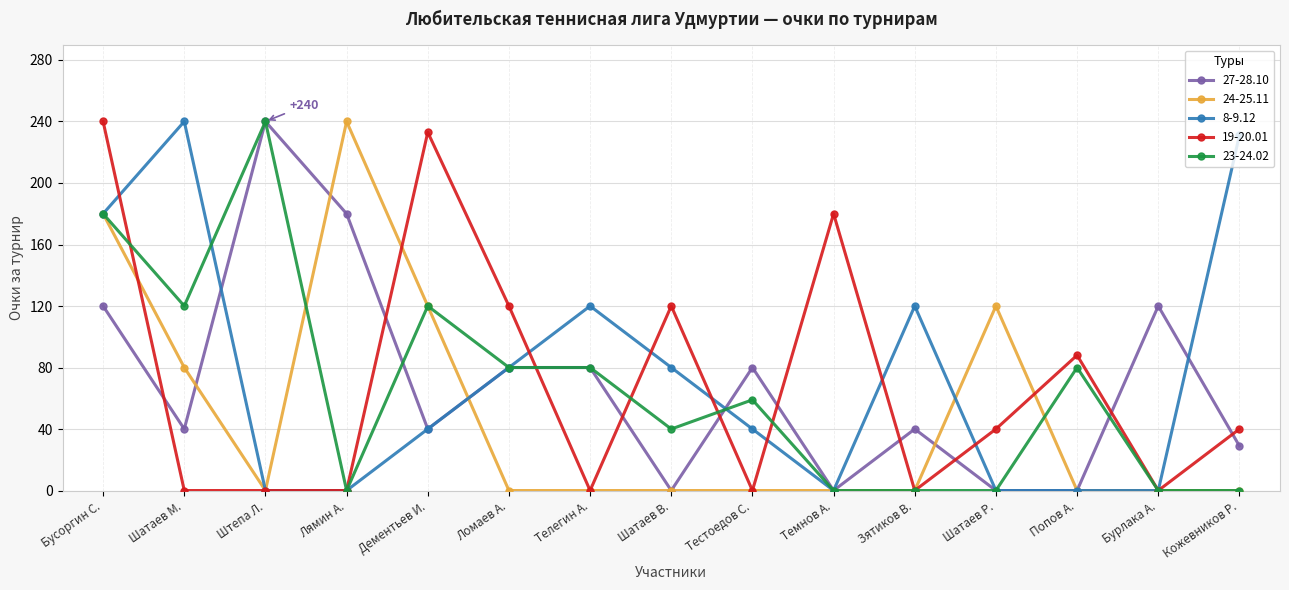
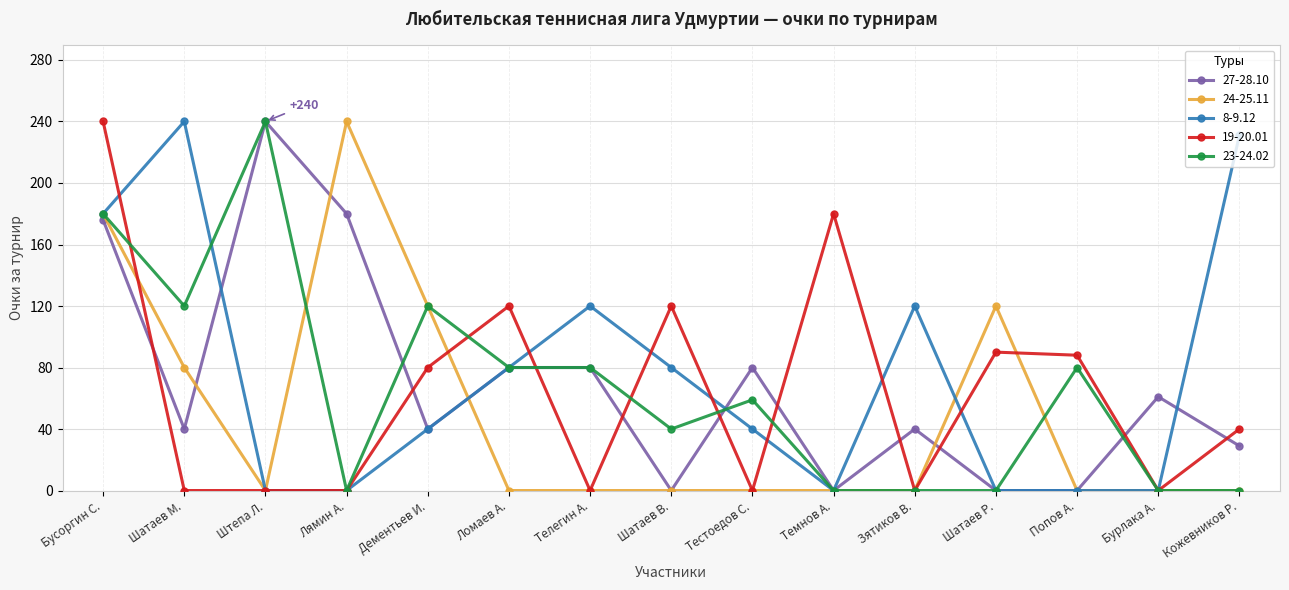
27-28.10, Бусоргин С.: 120 -> 176
19-20.01, Дементьев И.: 233 -> 80
19-20.01, Шатаев Р.: 40 -> 90
27-28.10, Бурлака А.: 120 -> 61
